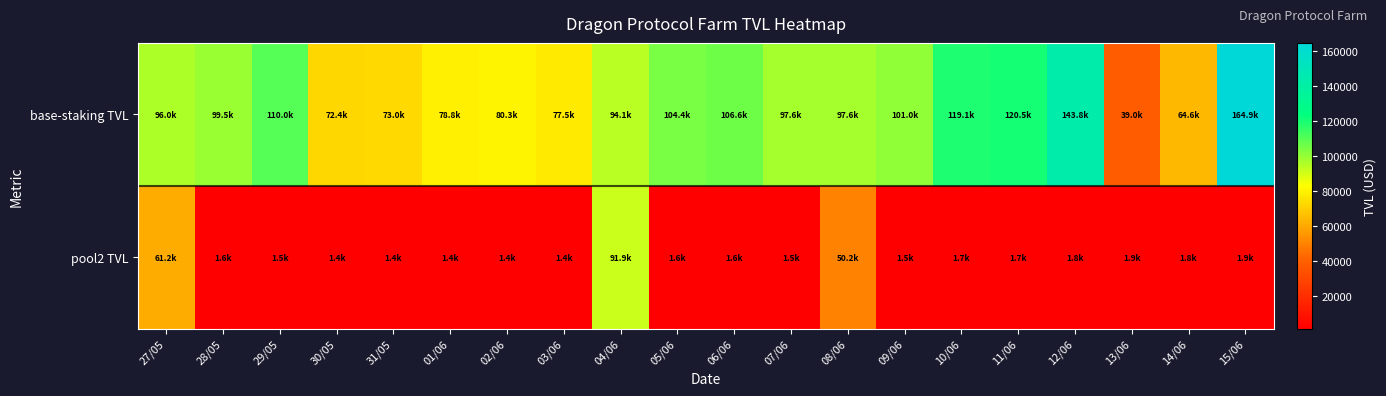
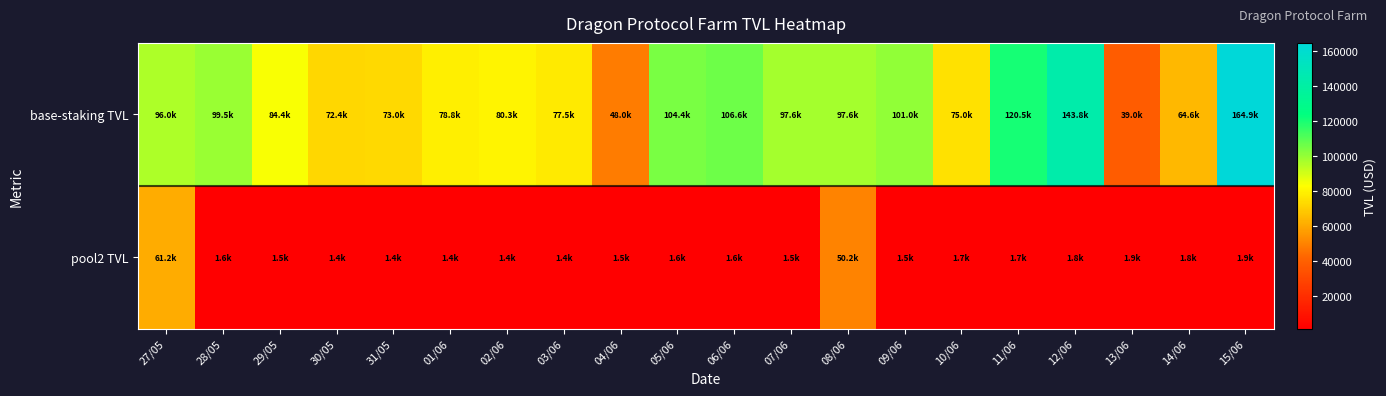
base-staking TVL, 29/05: 110.0k -> 84.4k
base-staking TVL, 04/06: 94.1k -> 48.0k
base-staking TVL, 10/06: 119.1k -> 75.0k
pool2 TVL, 04/06: 91.9k -> 1.5k
